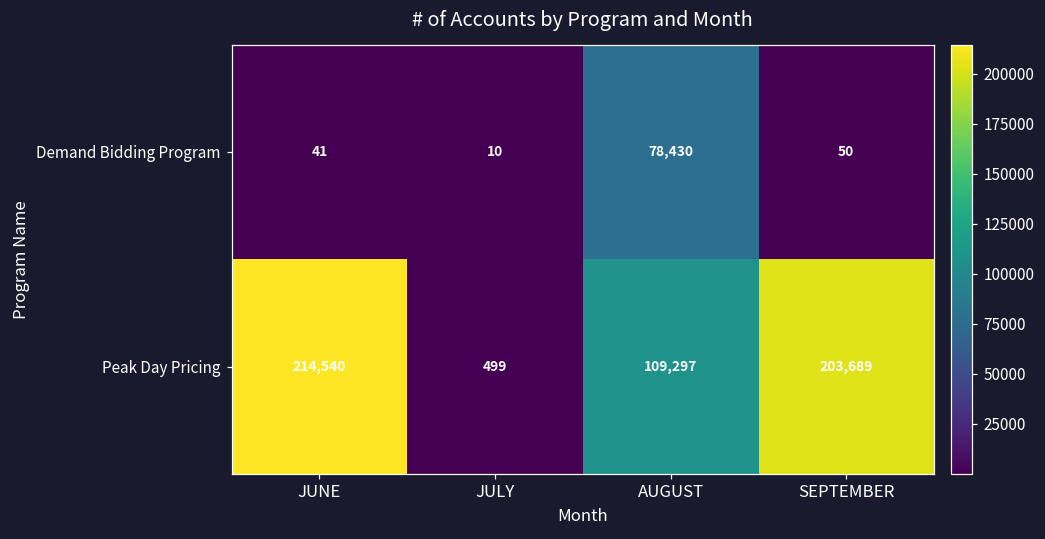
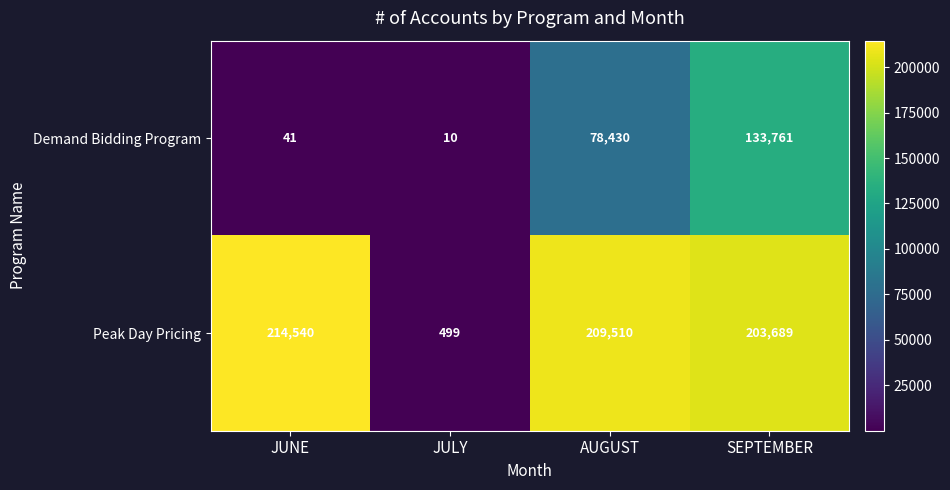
Demand Bidding Program, SEPTEMBER: 50 -> 133,761
Peak Day Pricing, AUGUST: 109,297 -> 209,510
